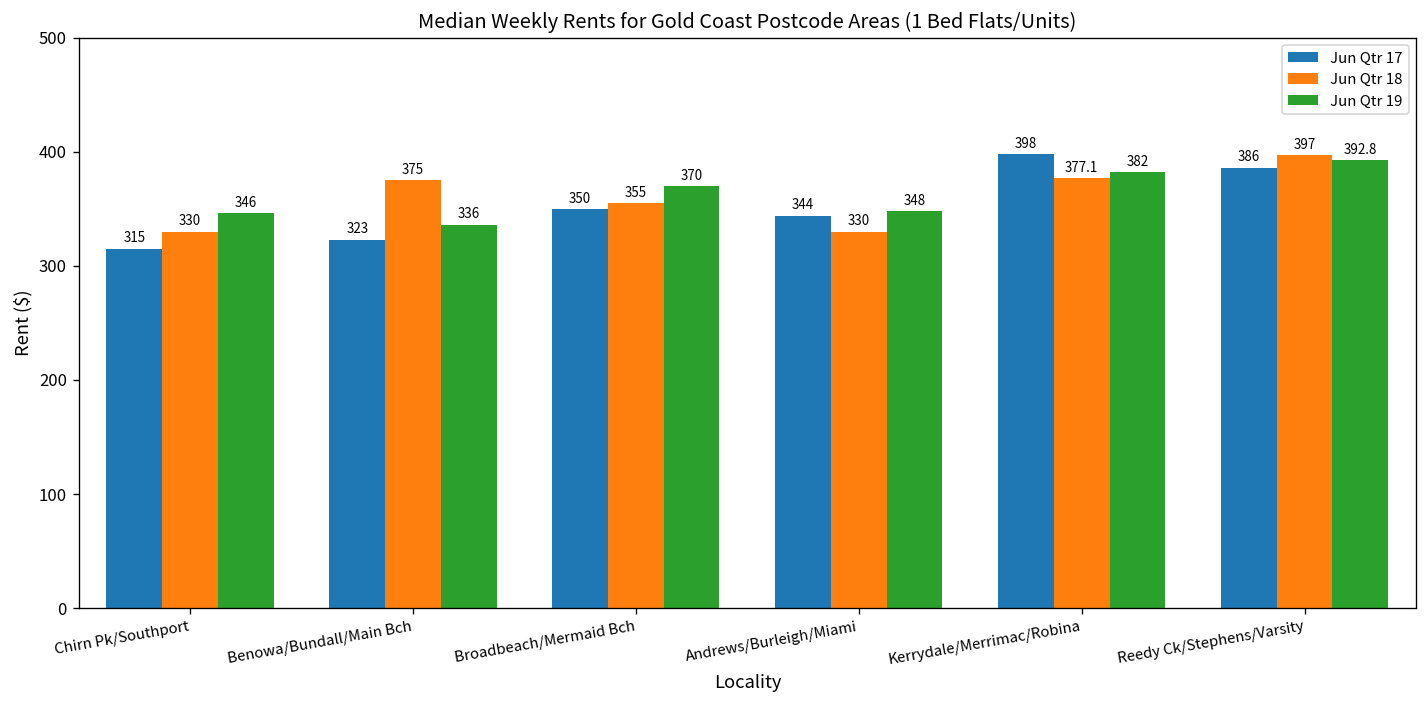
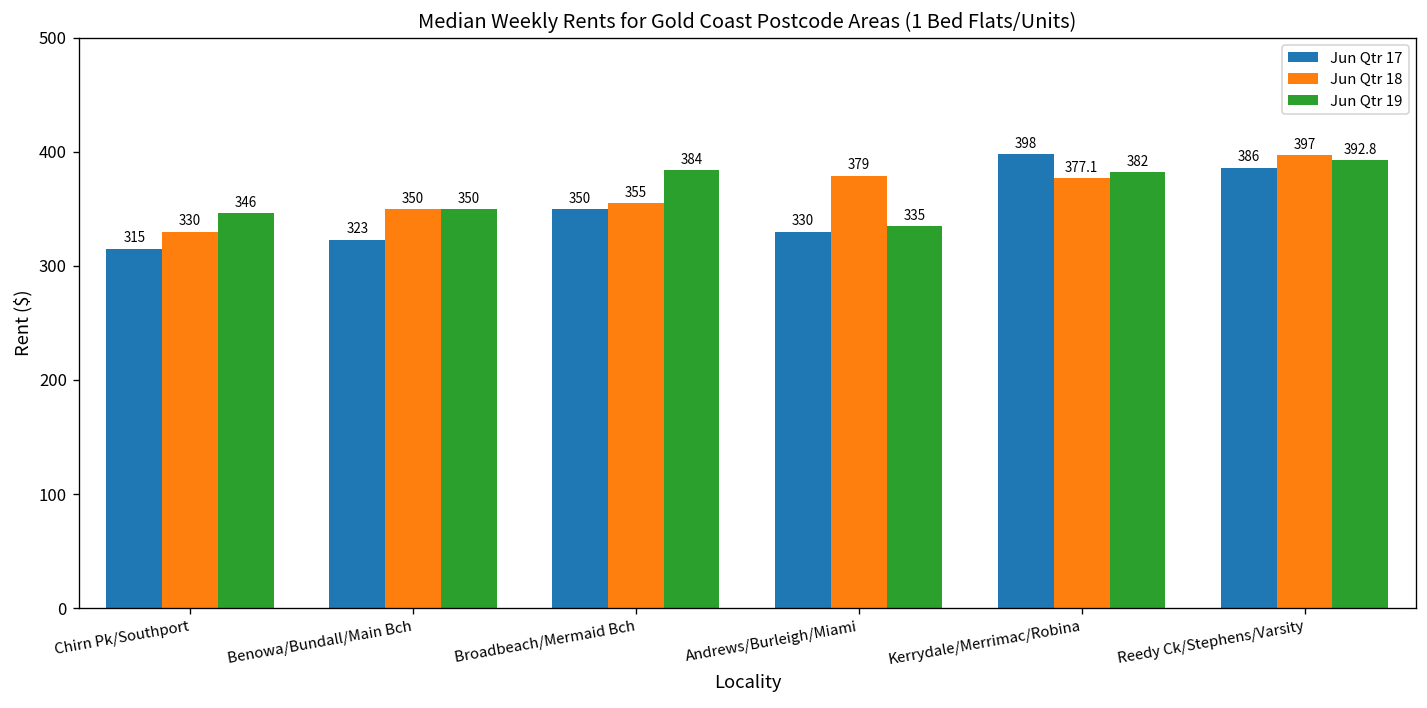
Jun Qtr 18, Benowa/Bundall/Main Bch: 375 -> 350
Jun Qtr 19, Benowa/Bundall/Main Bch: 336 -> 350
Jun Qtr 19, Broadbeach/Mermaid Bch: 370 -> 384
Jun Qtr 17, Andrews/Burleigh/Miami: 344 -> 330
Jun Qtr 18, Andrews/Burleigh/Miami: 330 -> 379
Jun Qtr 19, Andrews/Burleigh/Miami: 348 -> 335
